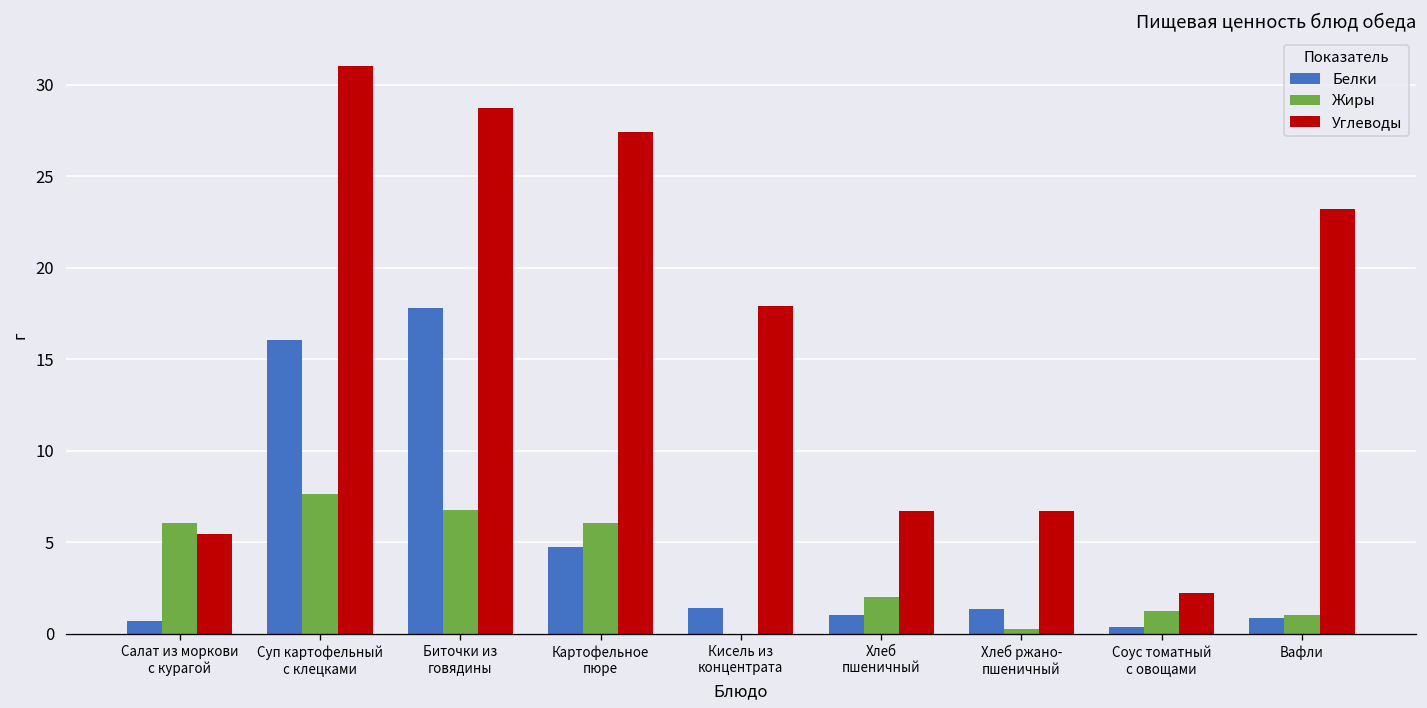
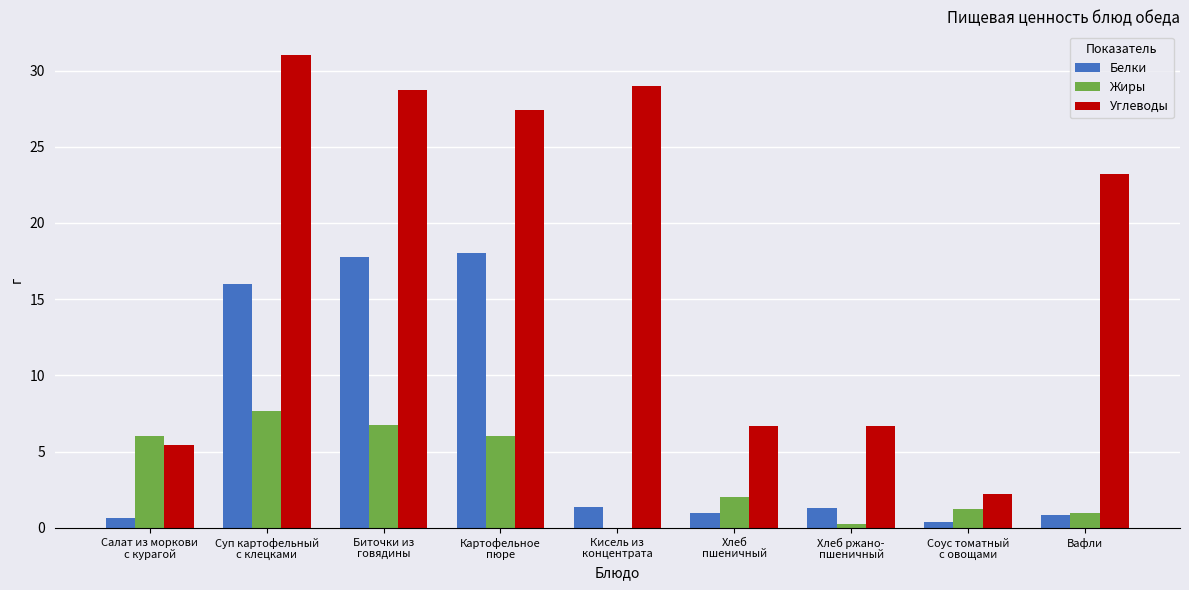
Белки, Картофельное пюре: 4.8 -> 18.0
Углеводы, Кисель из концентрата: 17.9 -> 29.0
